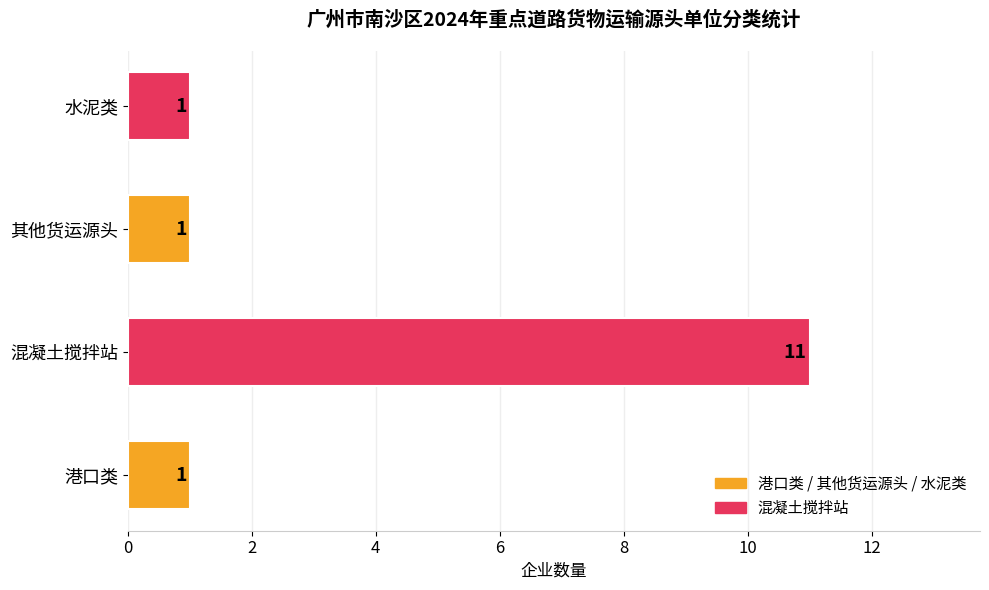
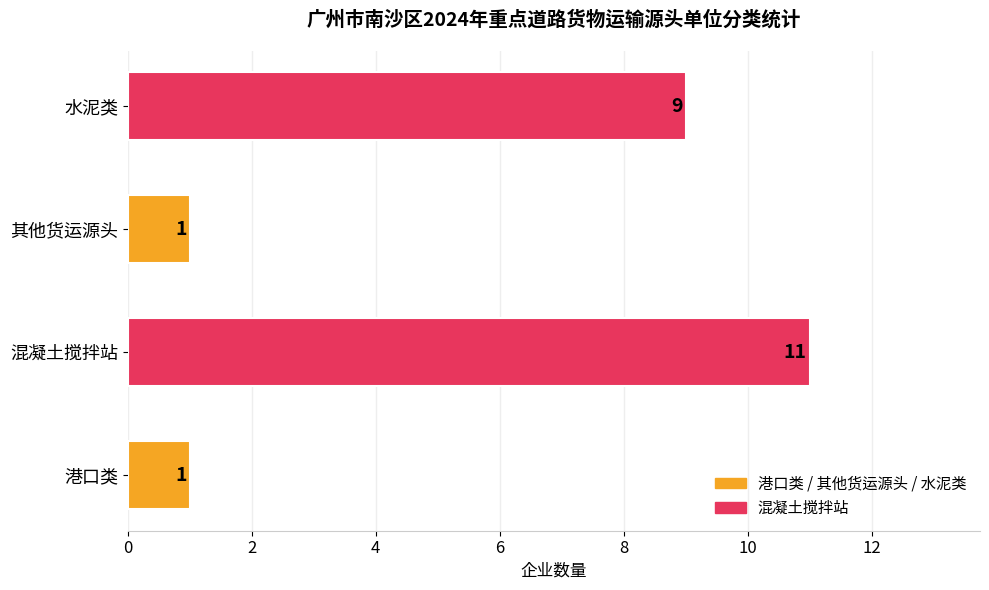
水泥类: 1 -> 9
